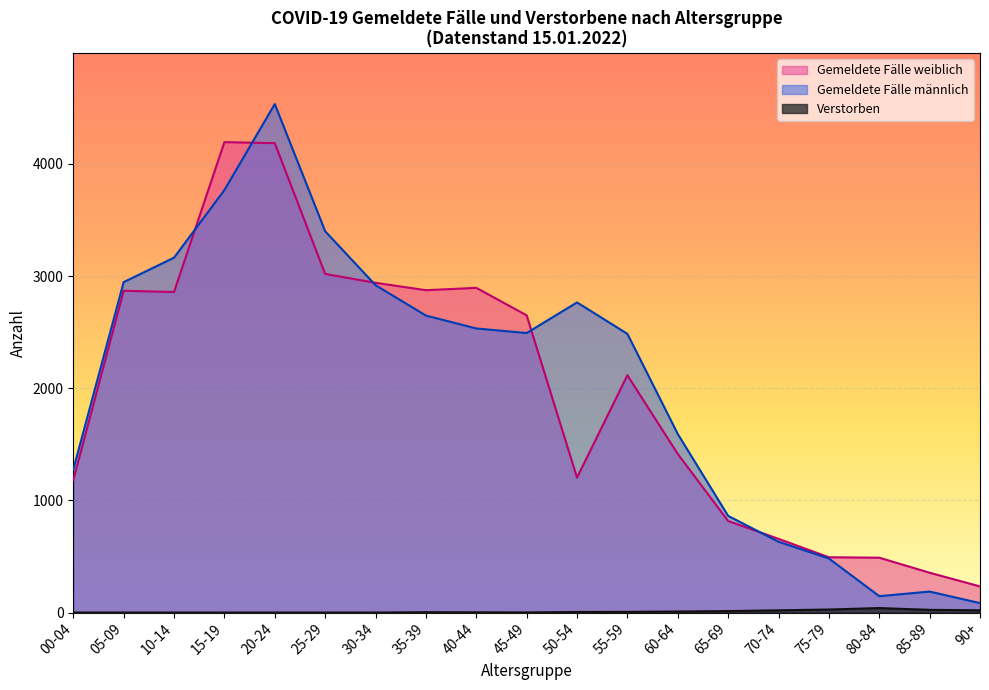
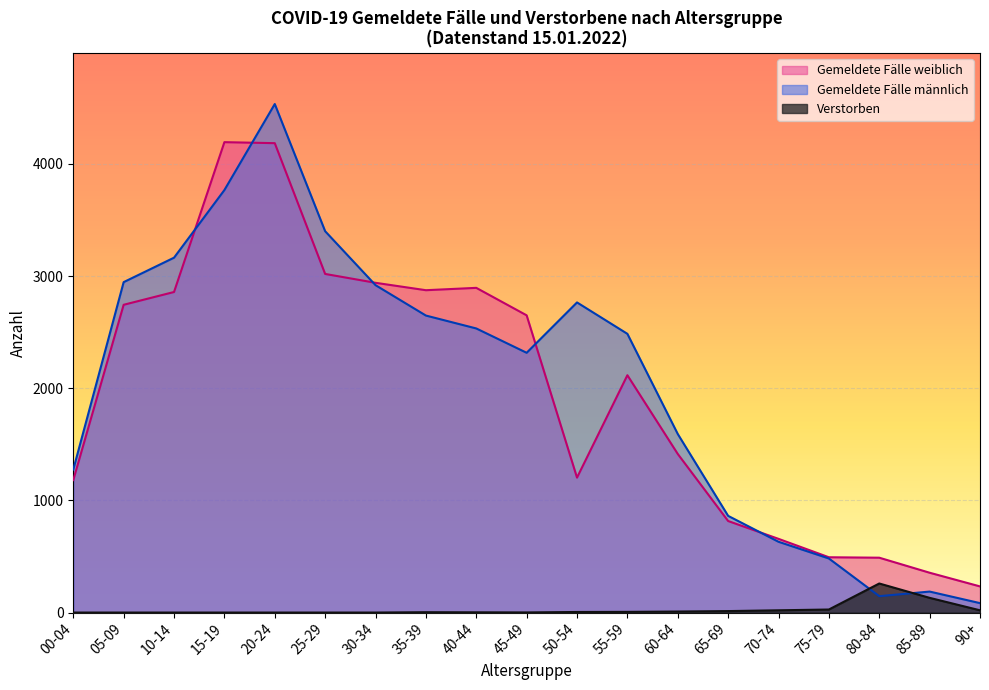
Gemeldete Fälle weiblich, 05-09: 2870 -> 2740
Gemeldete Fälle männlich, 45-49: 2490 -> 2320
Verstorben, 80-84: 40 -> 260
Verstorben, 85-89: 20 -> 130
